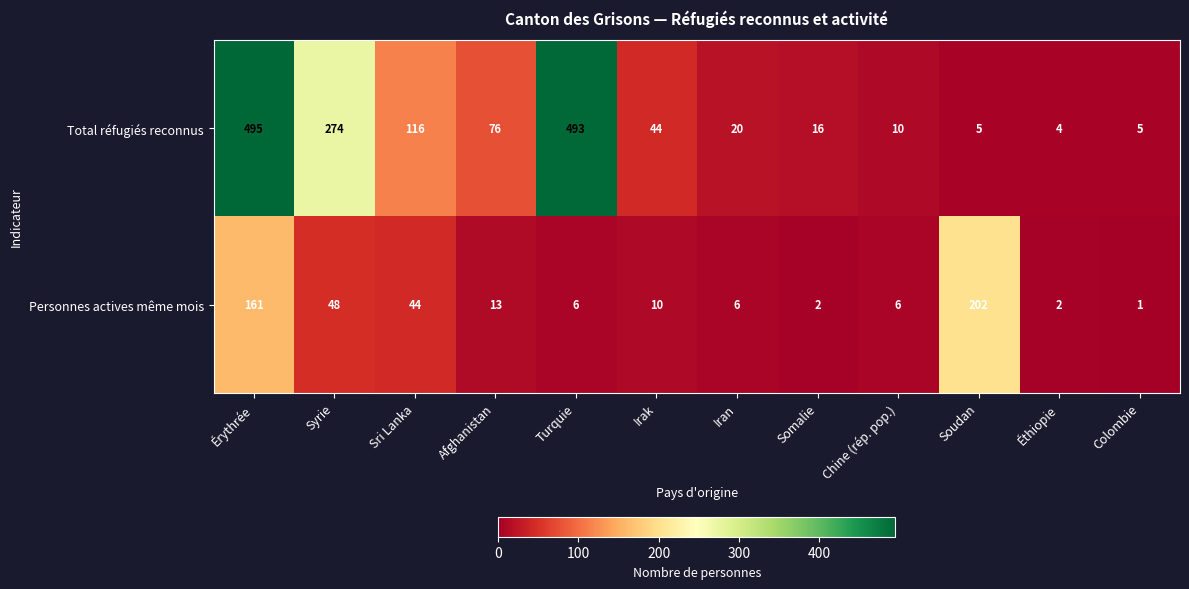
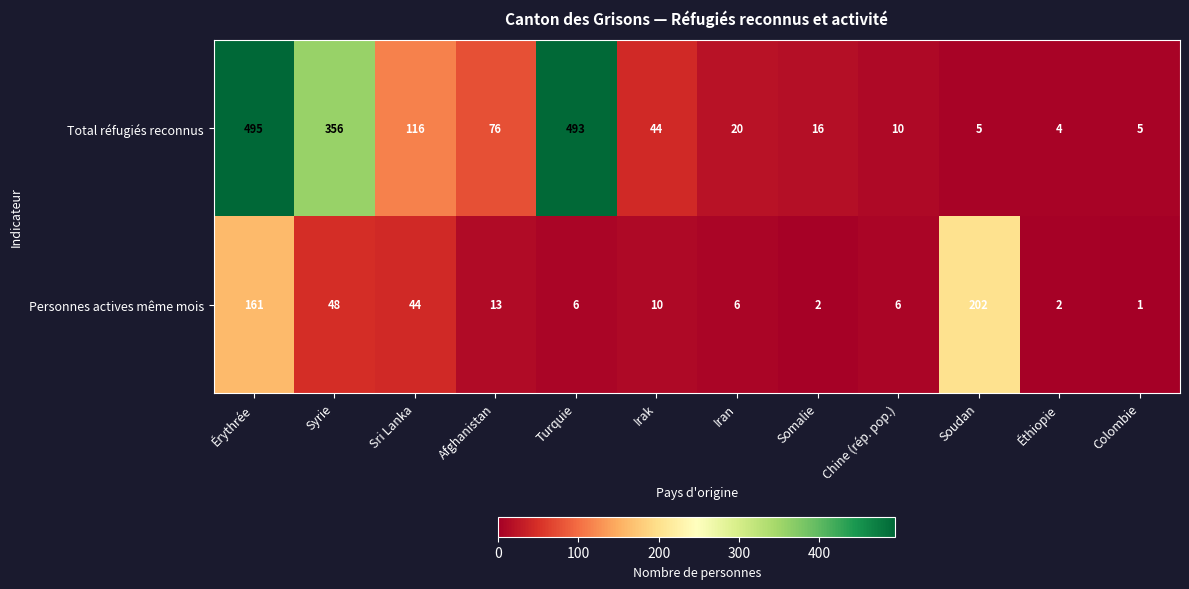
Total réfugiés reconnus, Syrie: 274 -> 356
